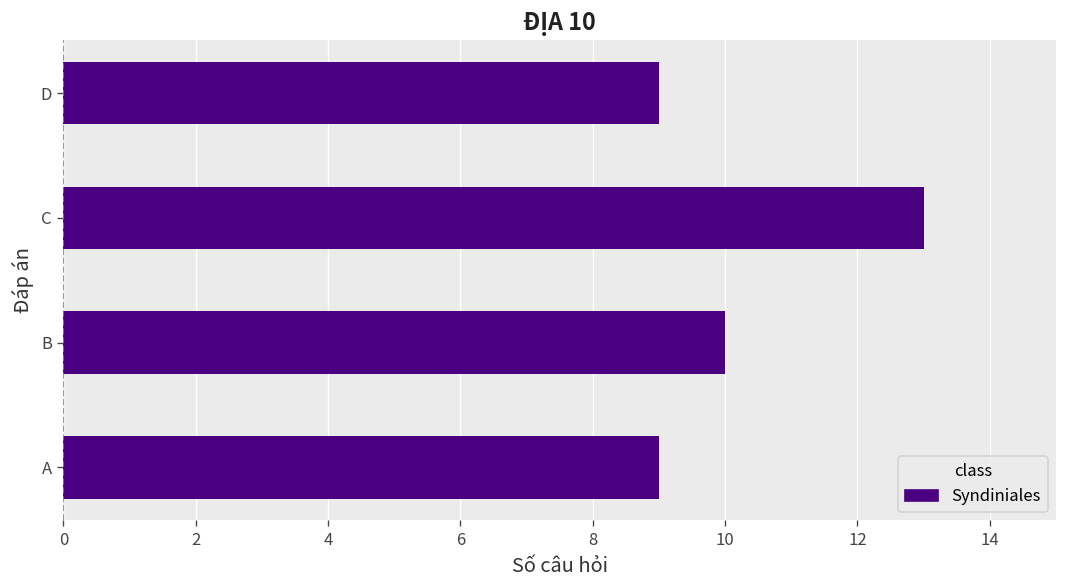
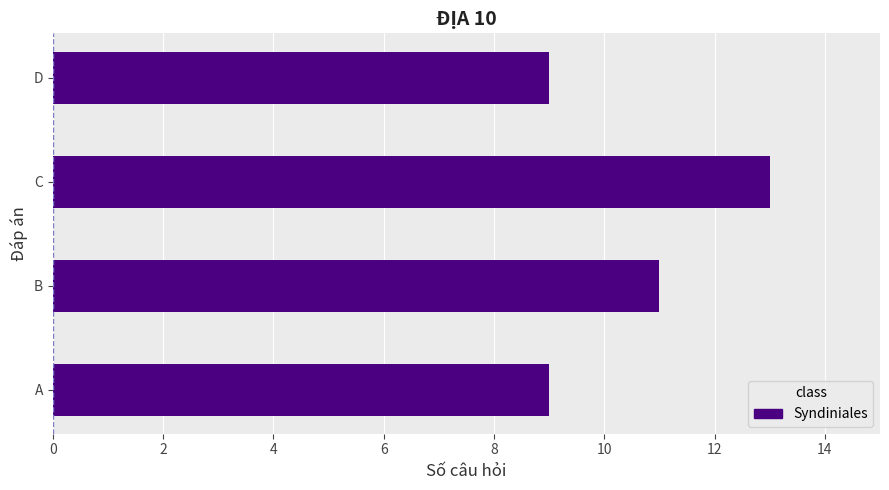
B: 10 -> 11
